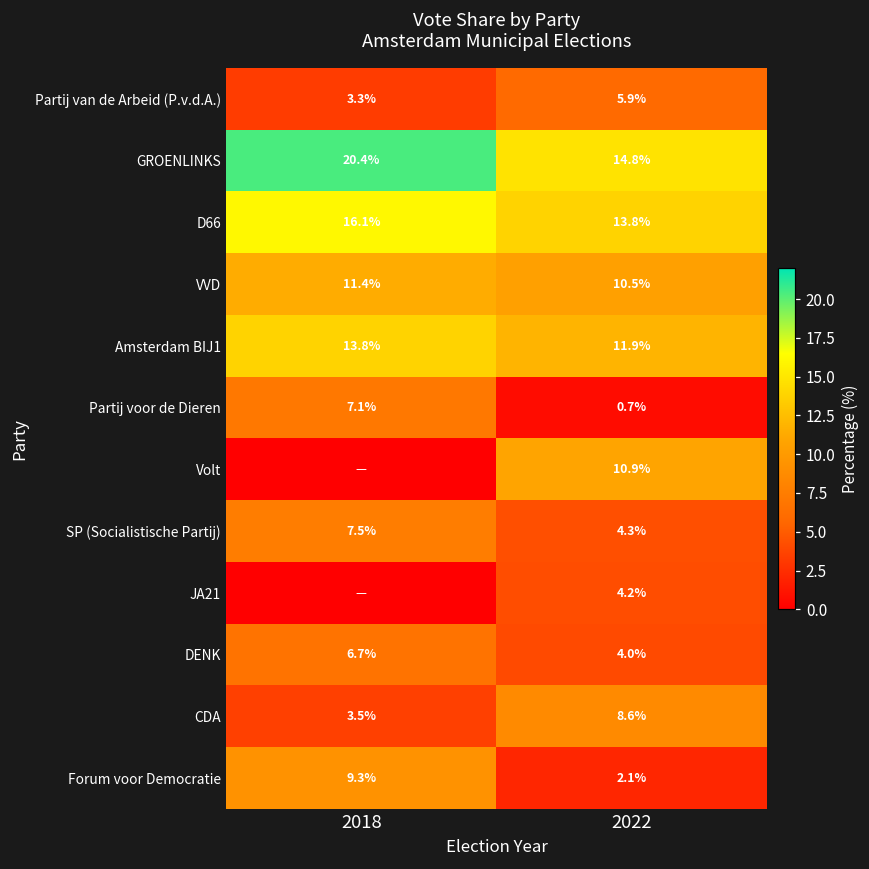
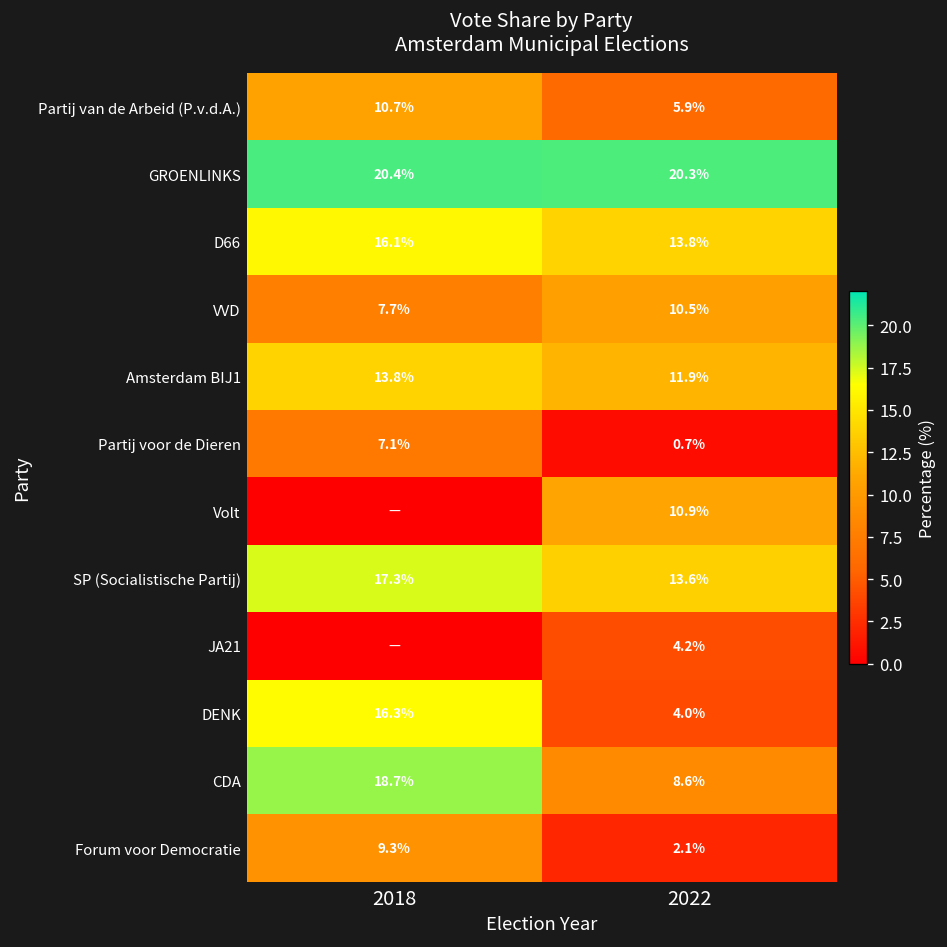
Partij van de Arbeid (P.v.d.A.), 2018: 3.3% -> 10.7%
GROENLINKS, 2022: 14.8% -> 20.3%
VVD, 2018: 11.4% -> 7.7%
SP (Socialistische Partij), 2018: 7.5% -> 17.3%
SP (Socialistische Partij), 2022: 4.3% -> 13.6%
DENK, 2018: 6.7% -> 16.3%
CDA, 2018: 3.5% -> 18.7%
